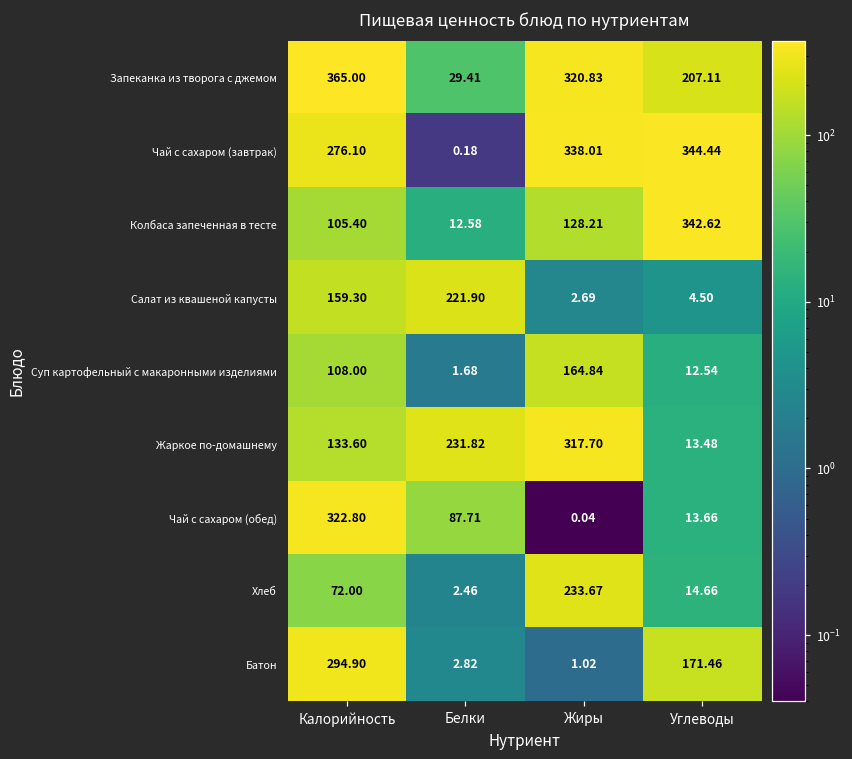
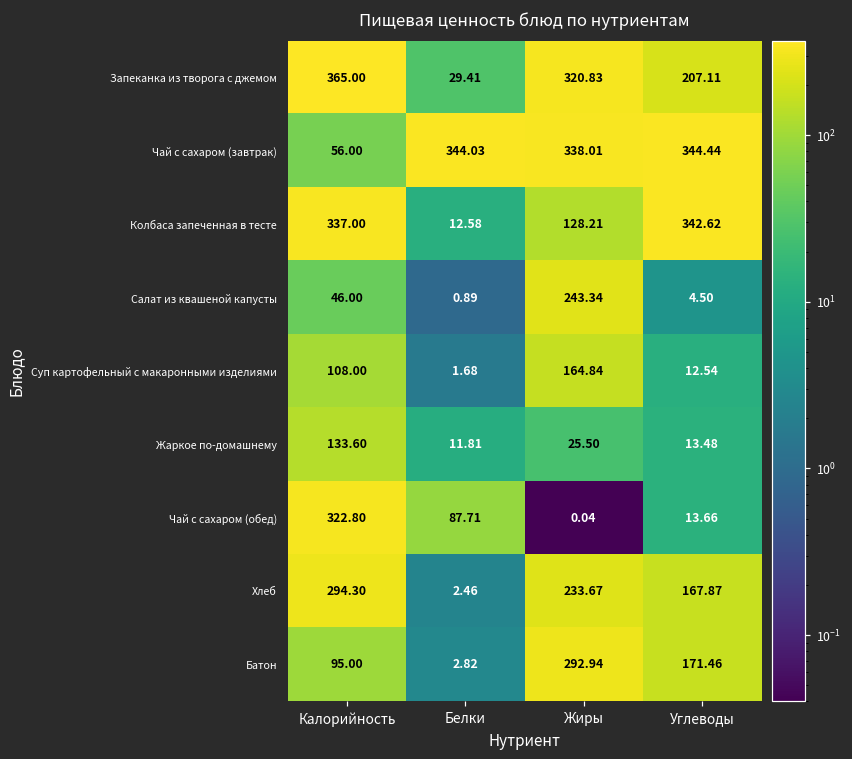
Чай с сахаром (завтрак), Калорийность: 276.10 -> 56.00
Чай с сахаром (завтрак), Белки: 0.18 -> 344.03
Колбаса запеченная в тесте, Калорийность: 105.40 -> 337.00
Салат из квашеной капусты, Калорийность: 159.30 -> 46.00
Салат из квашеной капусты, Белки: 221.90 -> 0.89
Салат из квашеной капусты, Жиры: 2.69 -> 243.34
Жаркое по-домашнему, Белки: 231.82 -> 11.81
Жаркое по-домашнему, Жиры: 317.70 -> 25.50
Хлеб, Калорийность: 72.00 -> 294.30
Хлеб, Углеводы: 14.66 -> 167.87
Батон, Калорийность: 294.90 -> 95.00
Батон, Жиры: 1.02 -> 292.94
